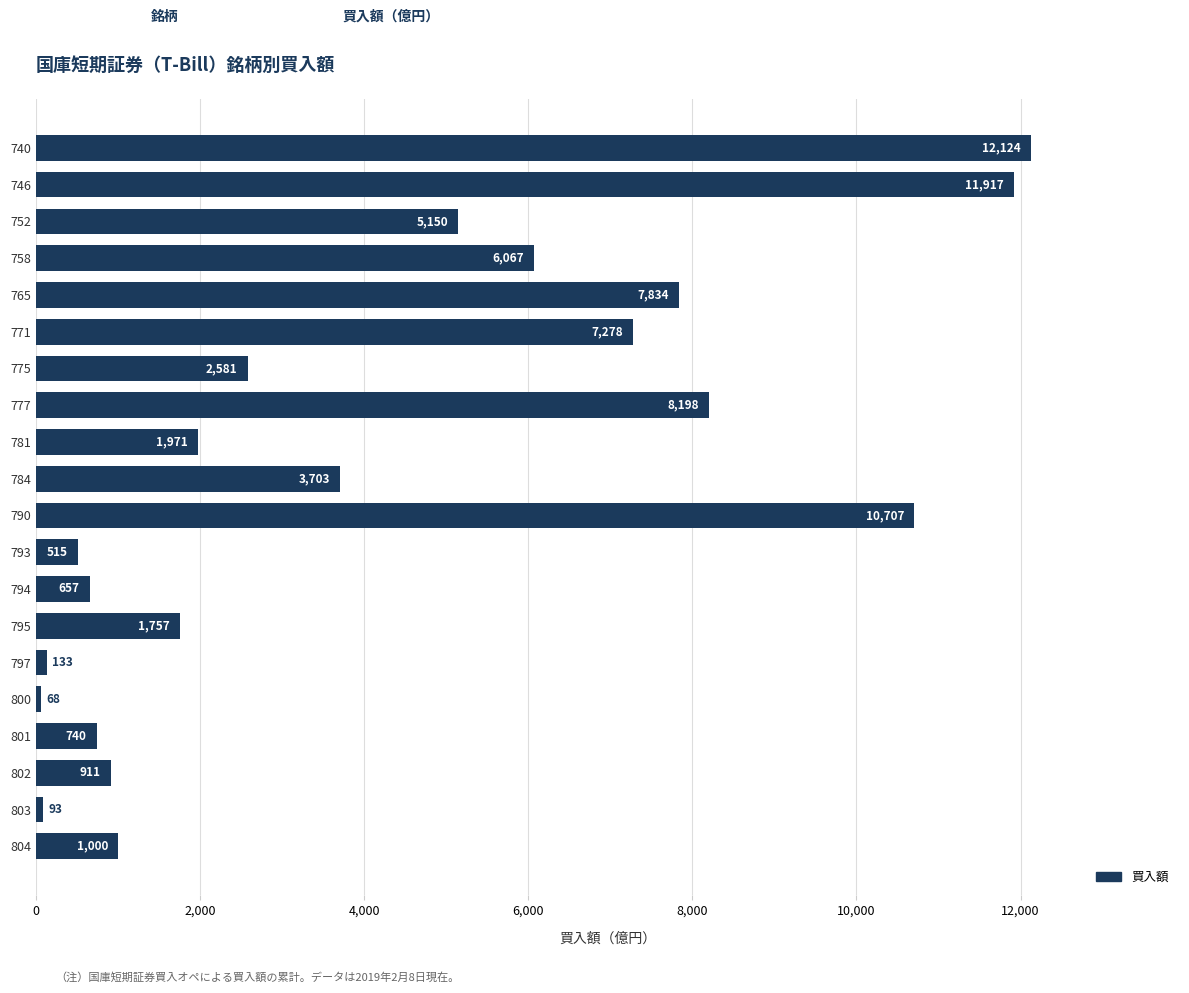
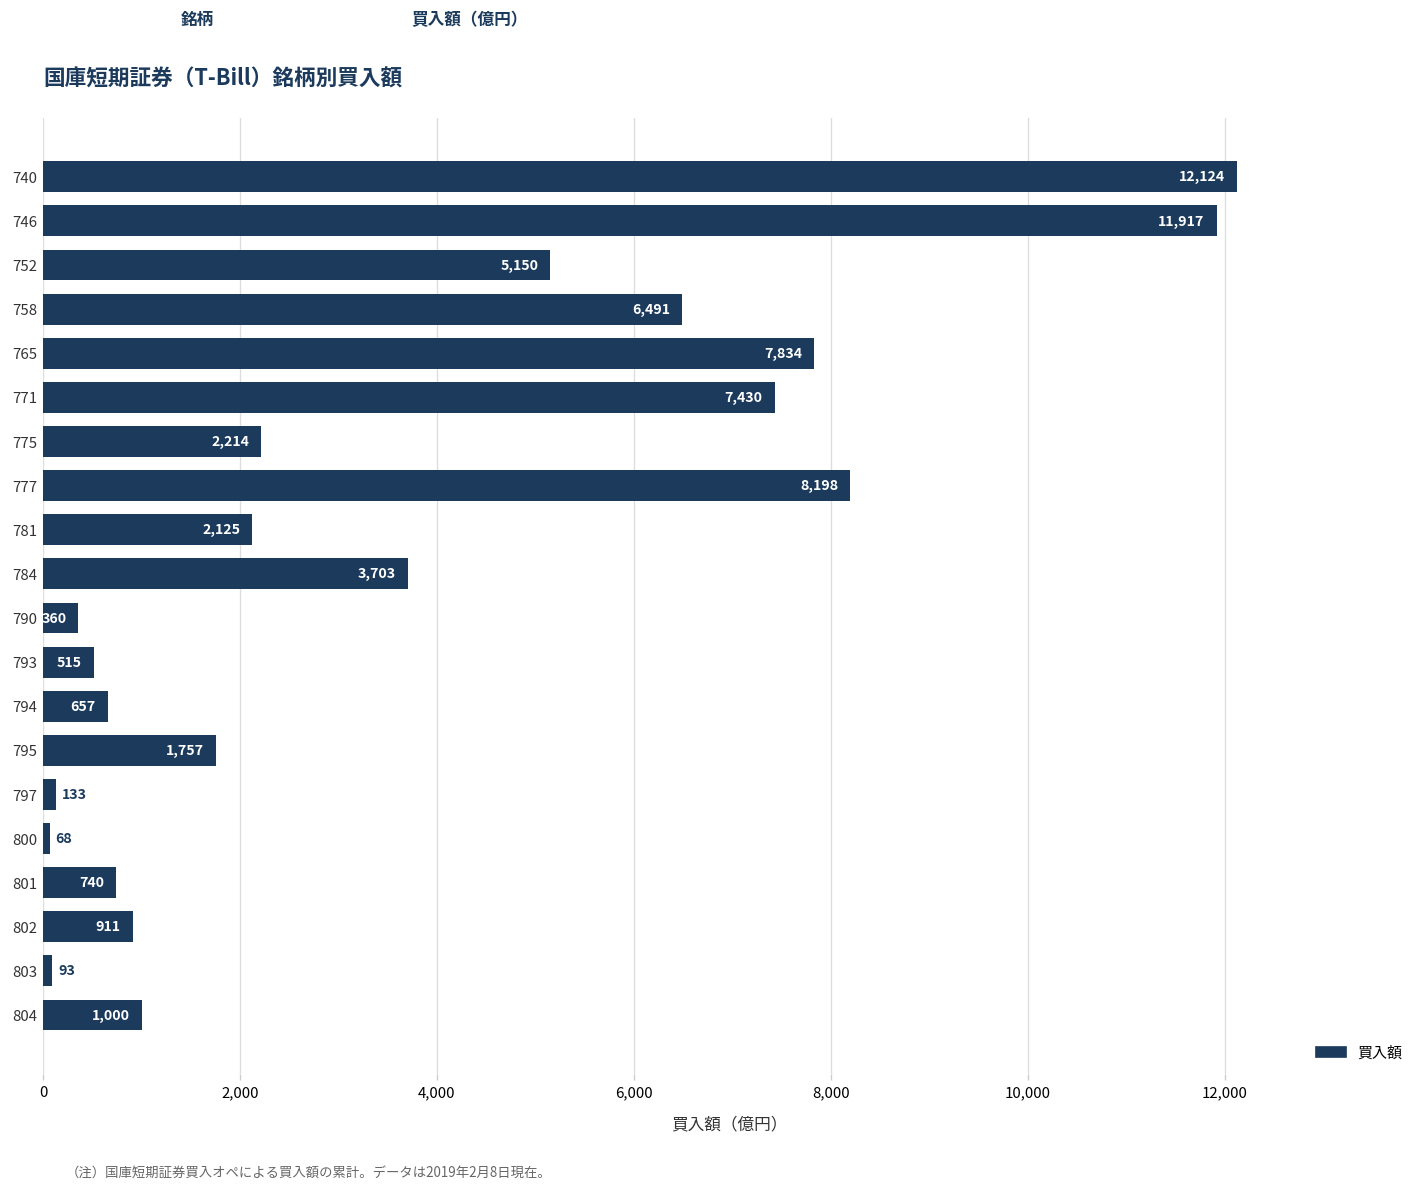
758: 6,067 -> 6,491
771: 7,278 -> 7,430
775: 2,581 -> 2,214
781: 1,971 -> 2,125
790: 10,707 -> 360
